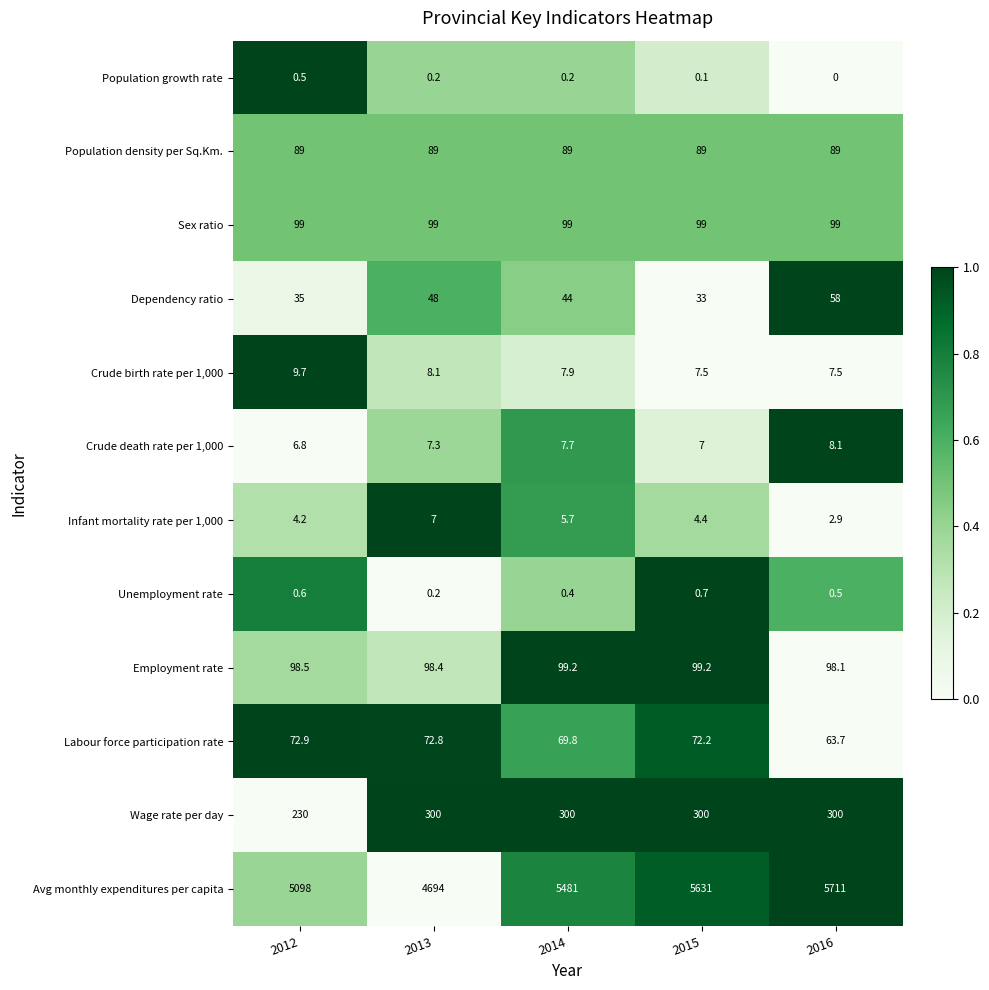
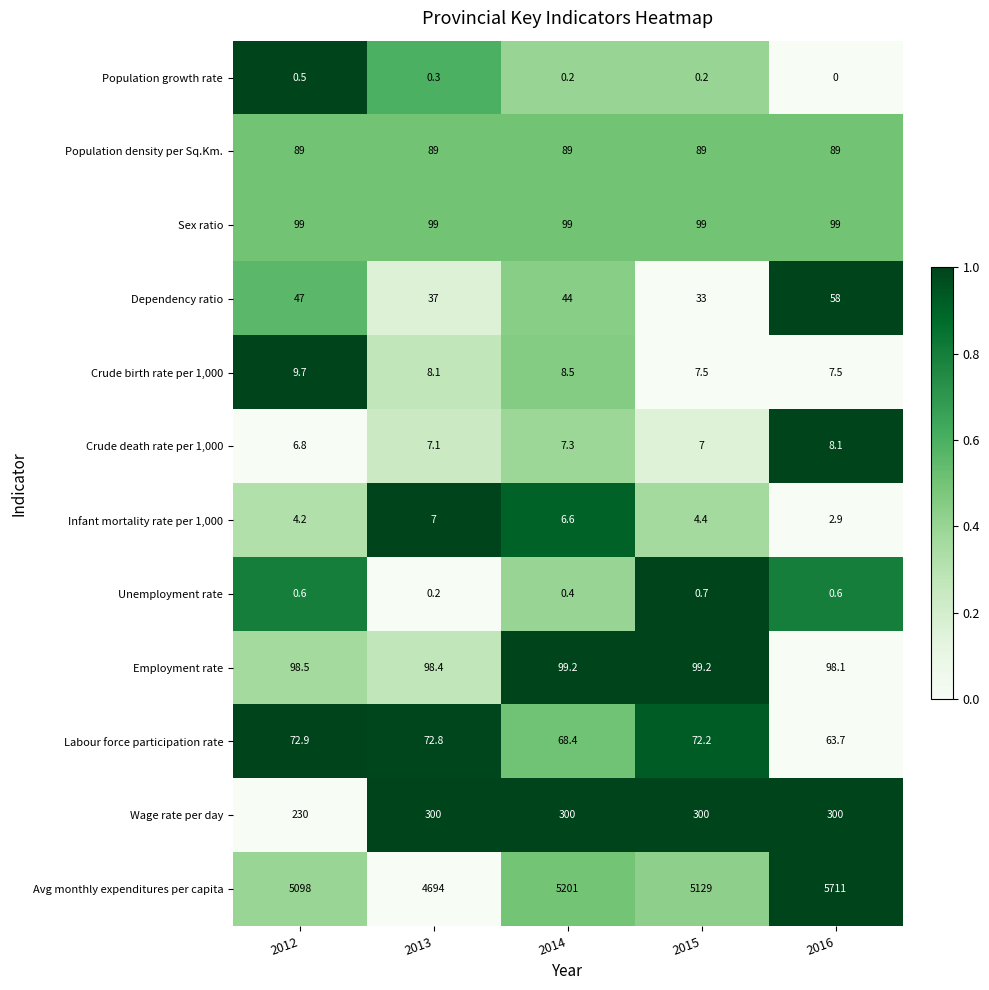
Population growth rate, 2013: 0.2 -> 0.3
Population growth rate, 2015: 0.1 -> 0.2
Dependency ratio, 2012: 35 -> 47
Dependency ratio, 2013: 48 -> 37
Crude birth rate per 1,000, 2014: 7.9 -> 8.5
Crude death rate per 1,000, 2013: 7.3 -> 7.1
Crude death rate per 1,000, 2014: 7.7 -> 7.3
Infant mortality rate per 1,000, 2014: 5.7 -> 6.6
Unemployment rate, 2016: 0.5 -> 0.6
Labour force participation rate, 2014: 69.8 -> 68.4
Avg monthly expenditures per capita, 2014: 5481 -> 5201
Avg monthly expenditures per capita, 2015: 5631 -> 5129
